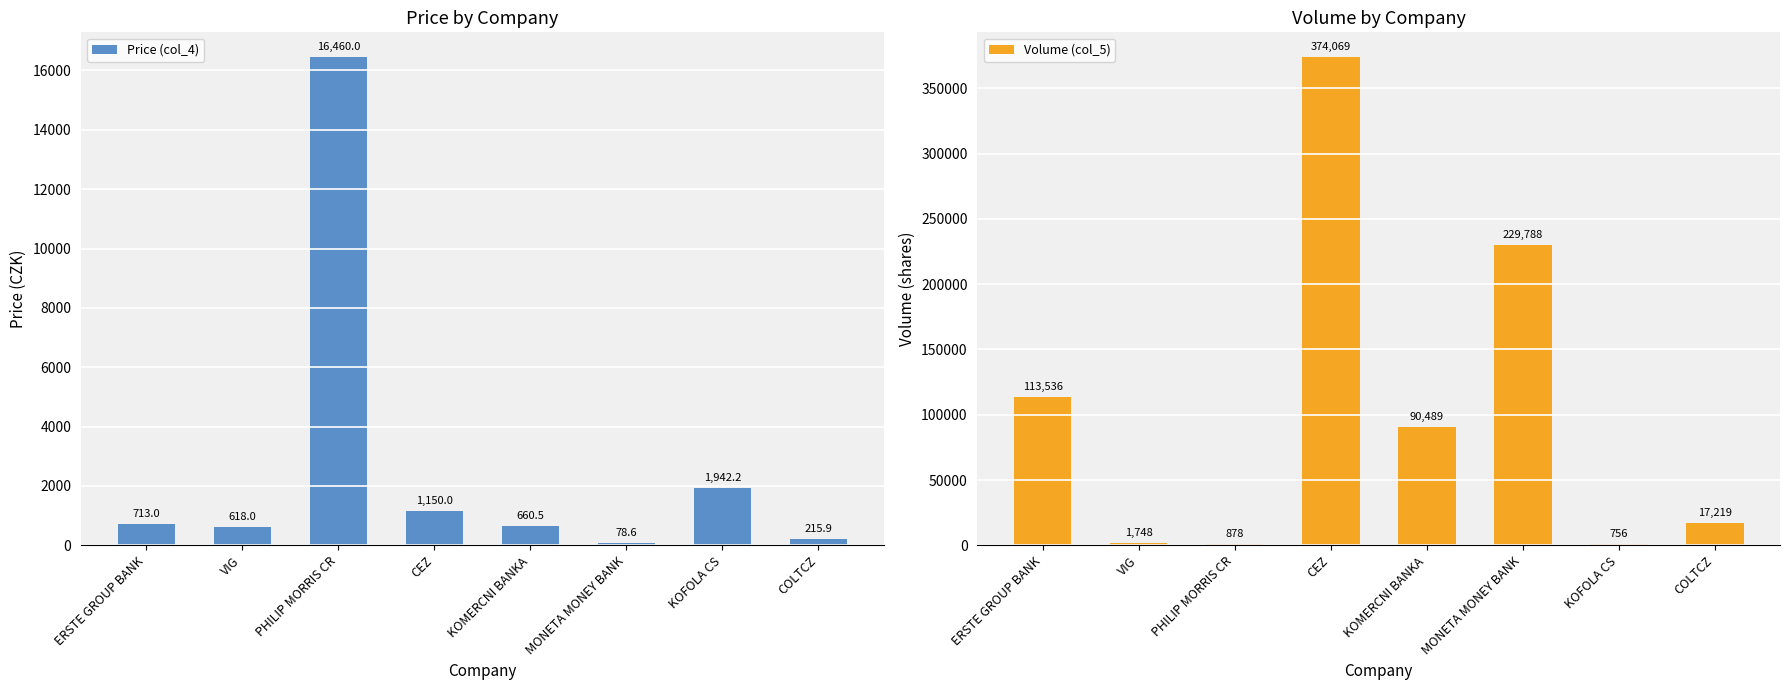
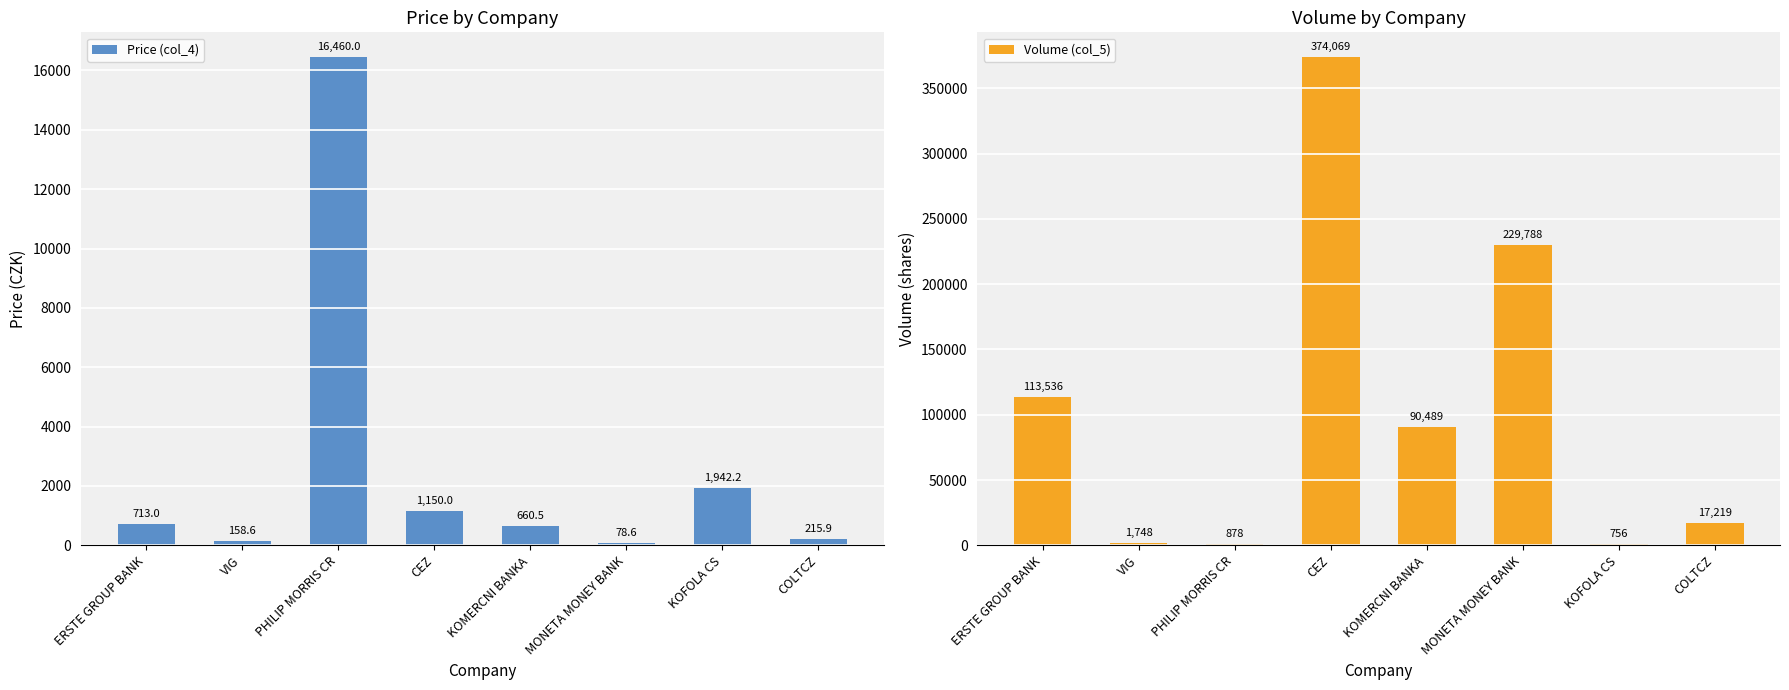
Price by Company, VIG: 618.0 -> 158.6
